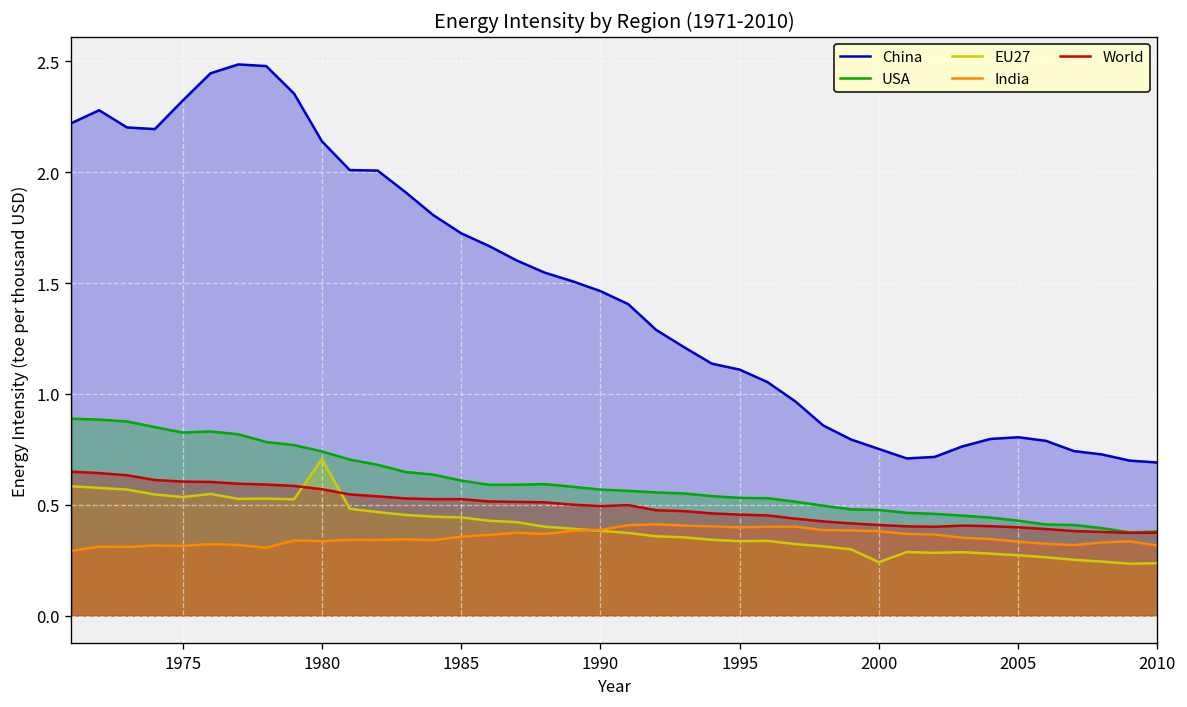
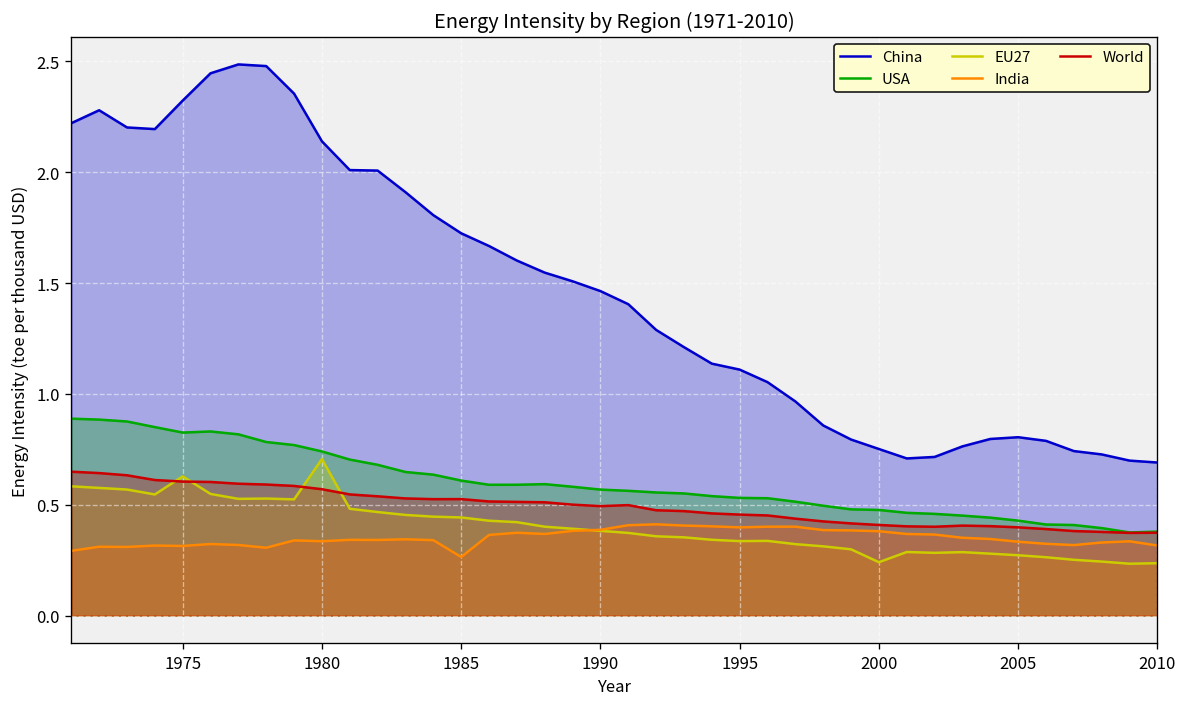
EU27, 1975: 0.53 -> 0.63
India, 1985: 0.36 -> 0.26
